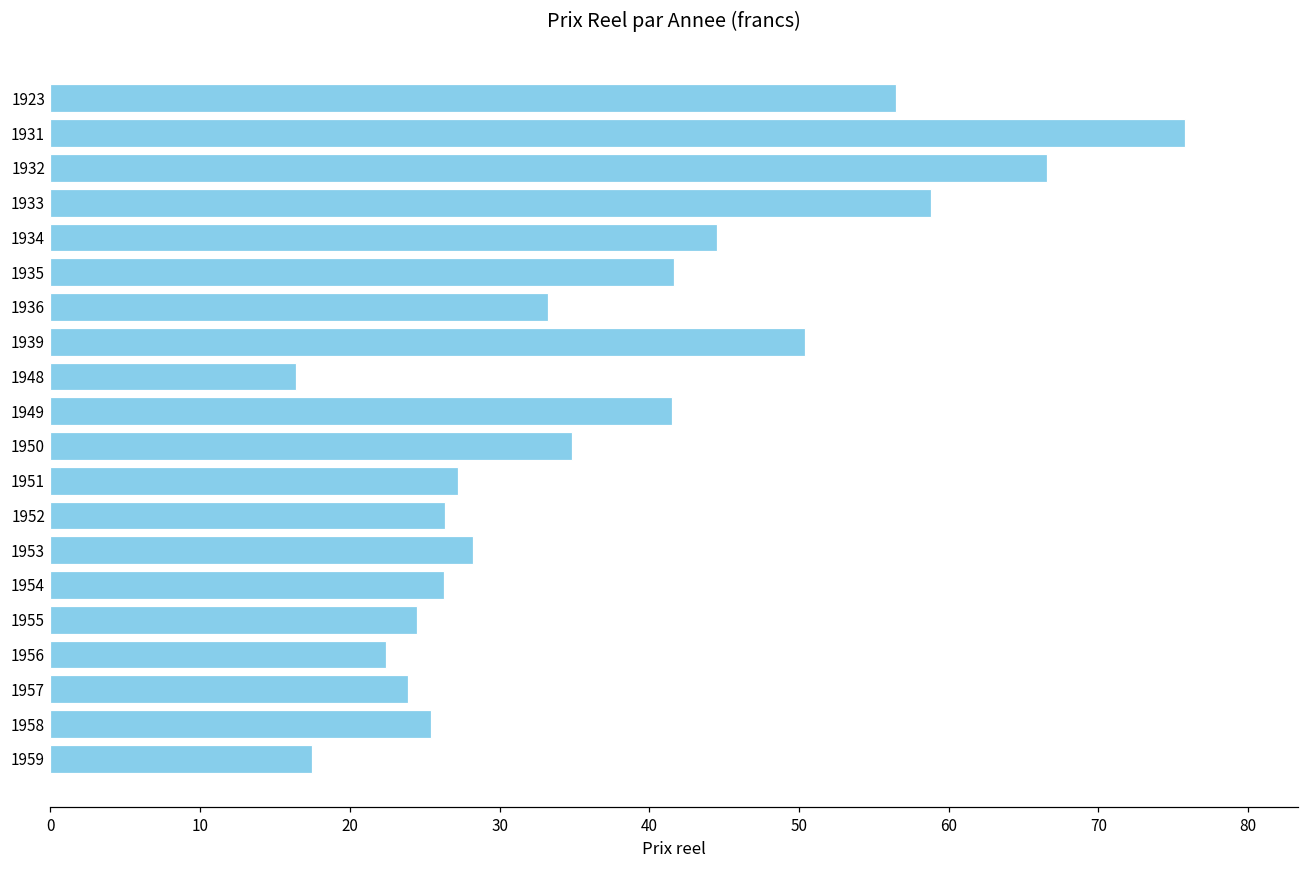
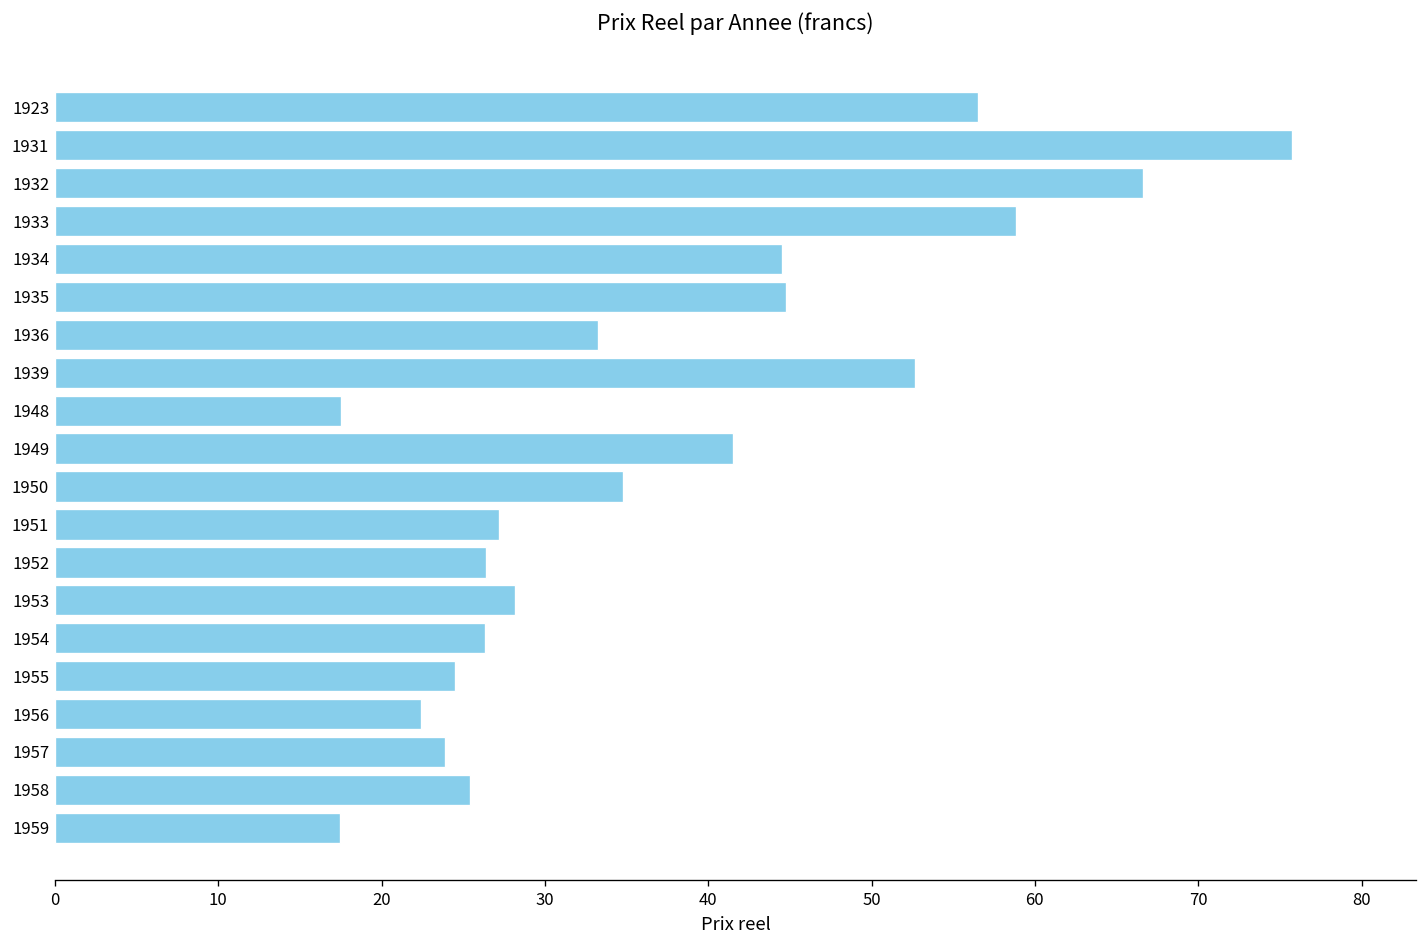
1935: 41.7 -> 44.8
1939: 50.4 -> 52.6
1948: 16.4 -> 17.5
